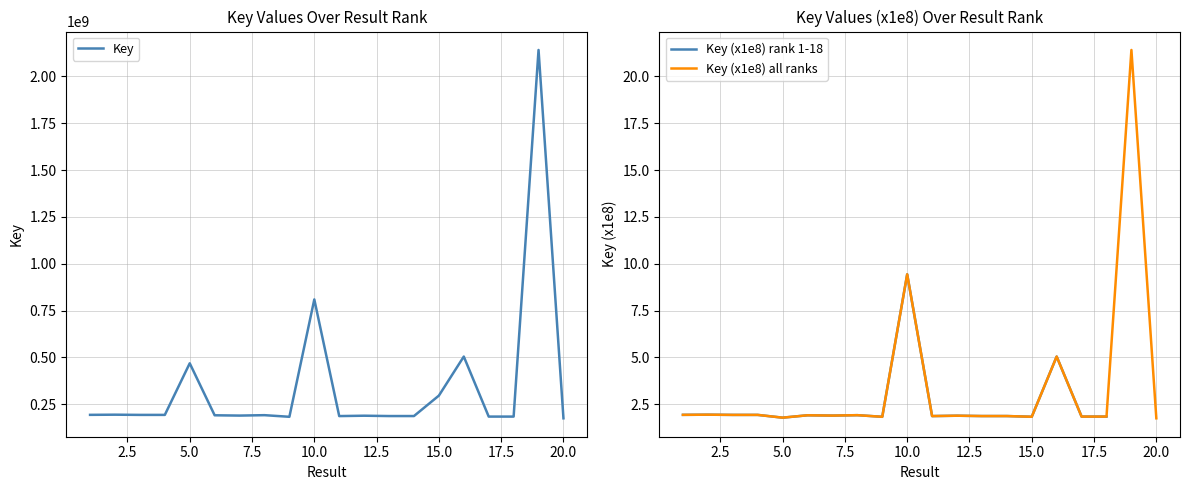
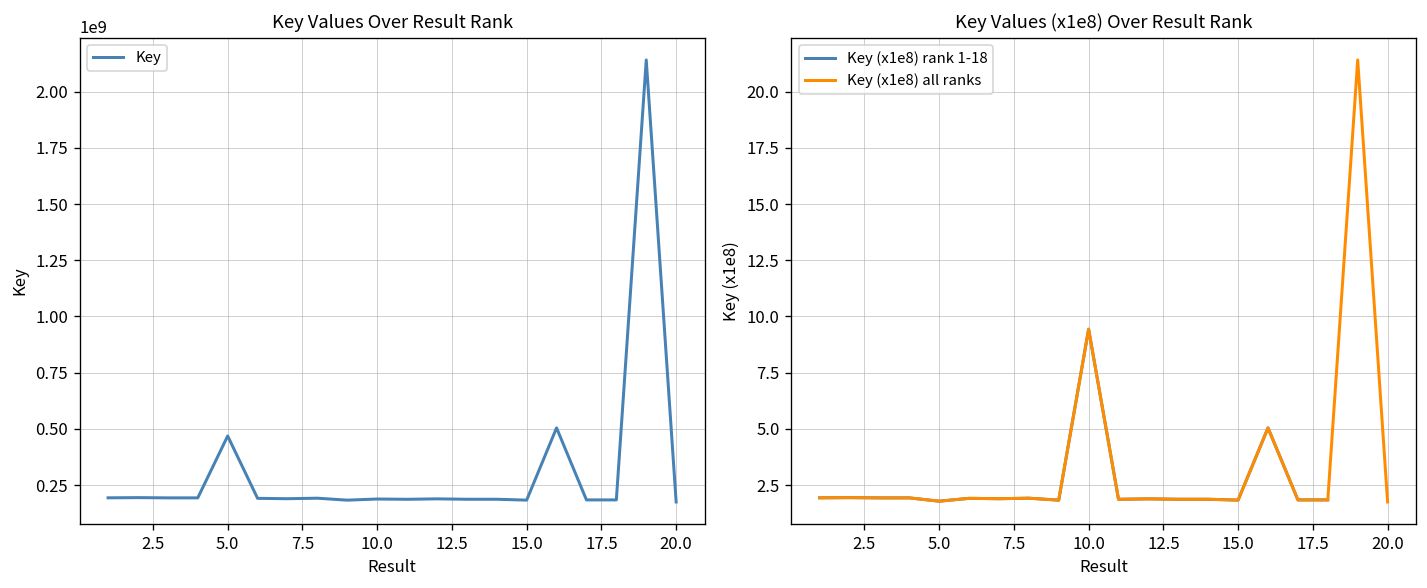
Key Values Over Result Rank, 10.0: 810000000 -> 190000000
Key Values Over Result Rank, 15.0: 300000000 -> 180000000
